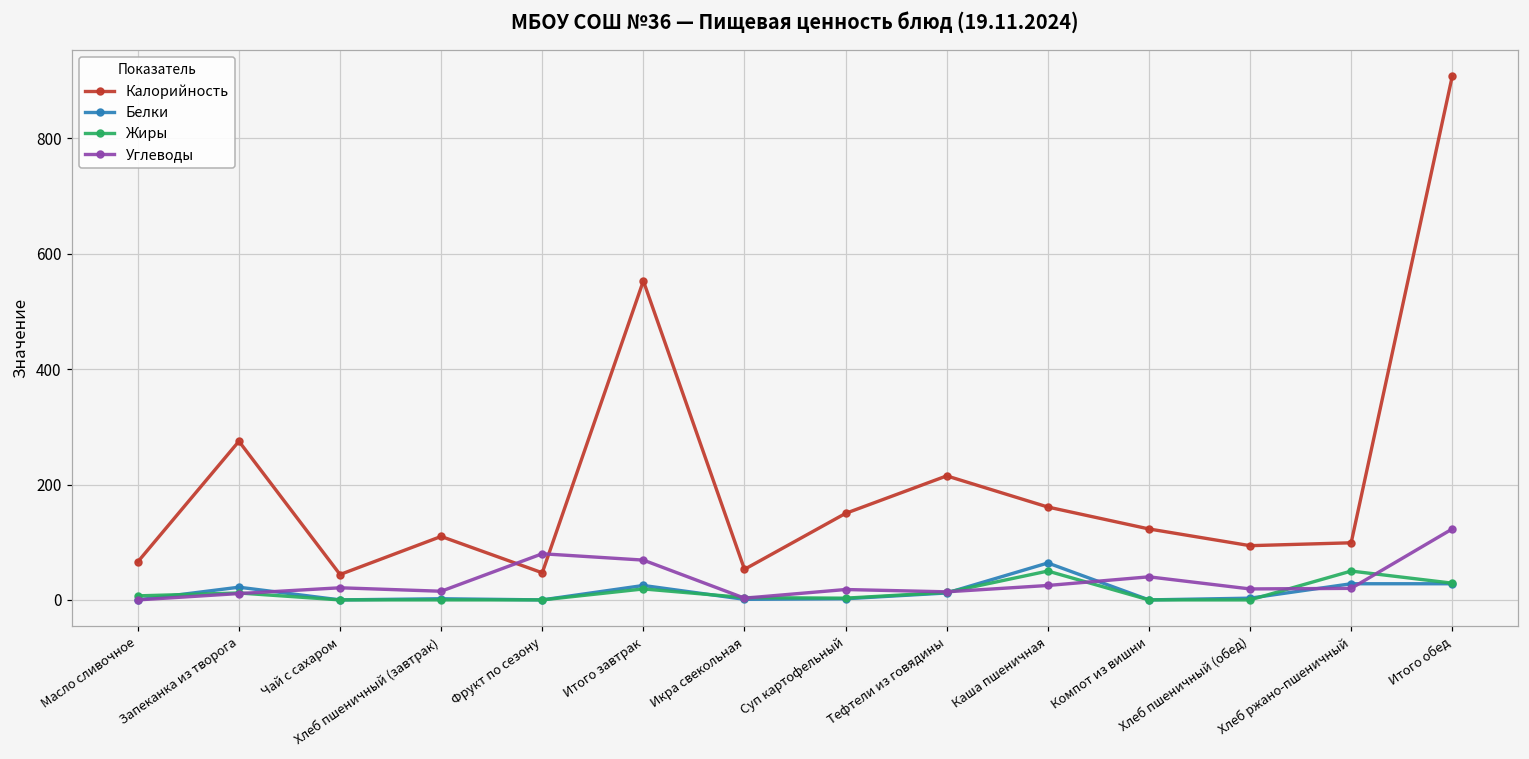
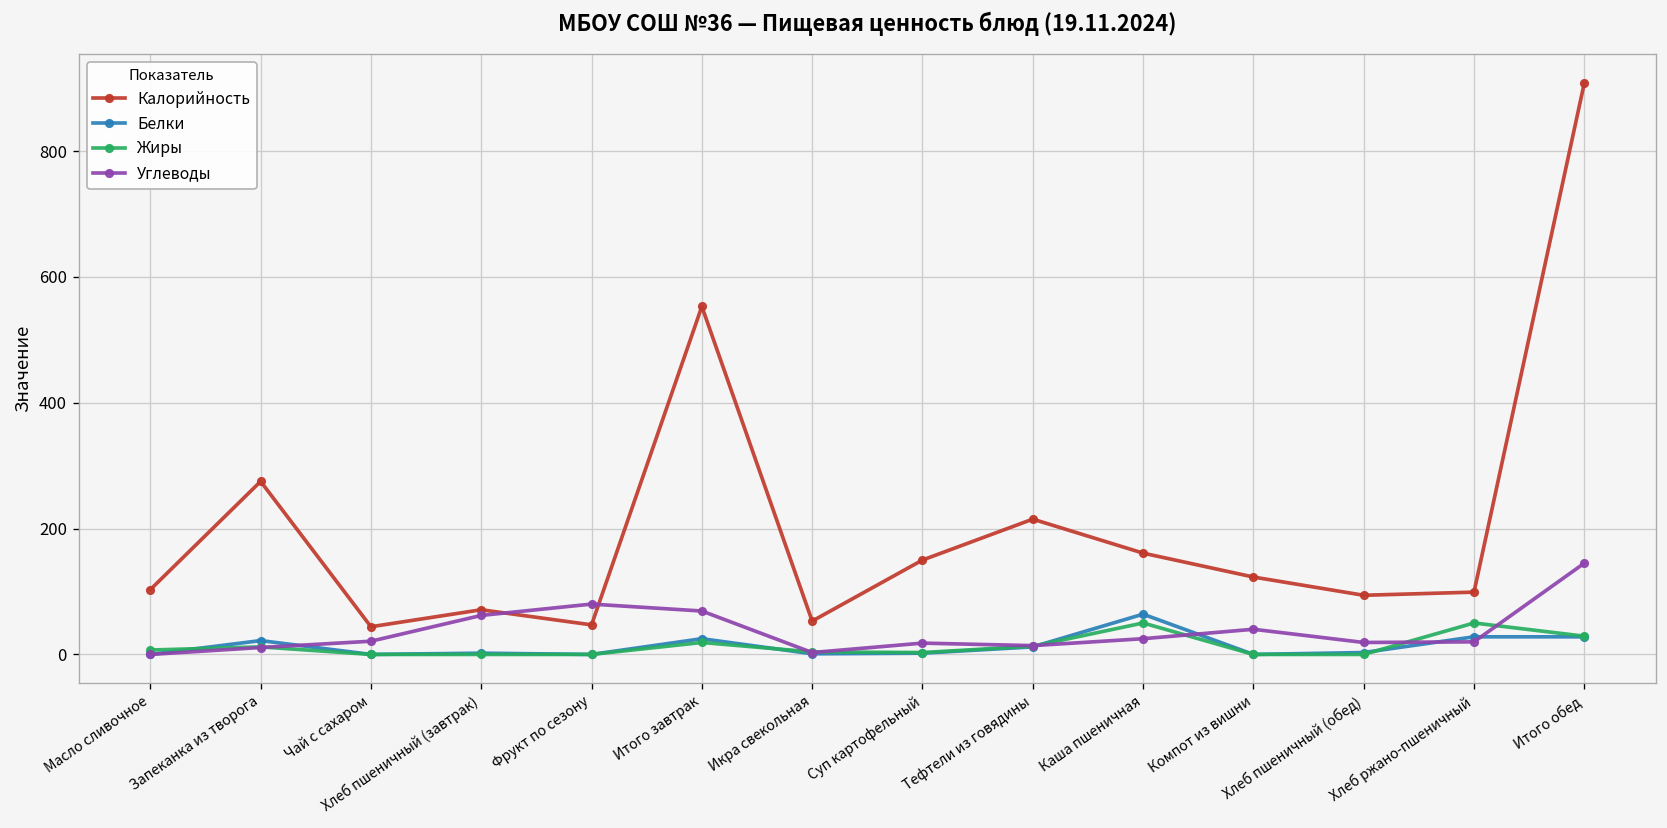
Калорийность, Масло сливочное: 70 -> 100
Калорийность, Хлеб пшеничный (завтрак): 110 -> 70
Углеводы, Хлеб пшеничный (завтрак): 20 -> 60
Углеводы, Итого обед: 120 -> 150
